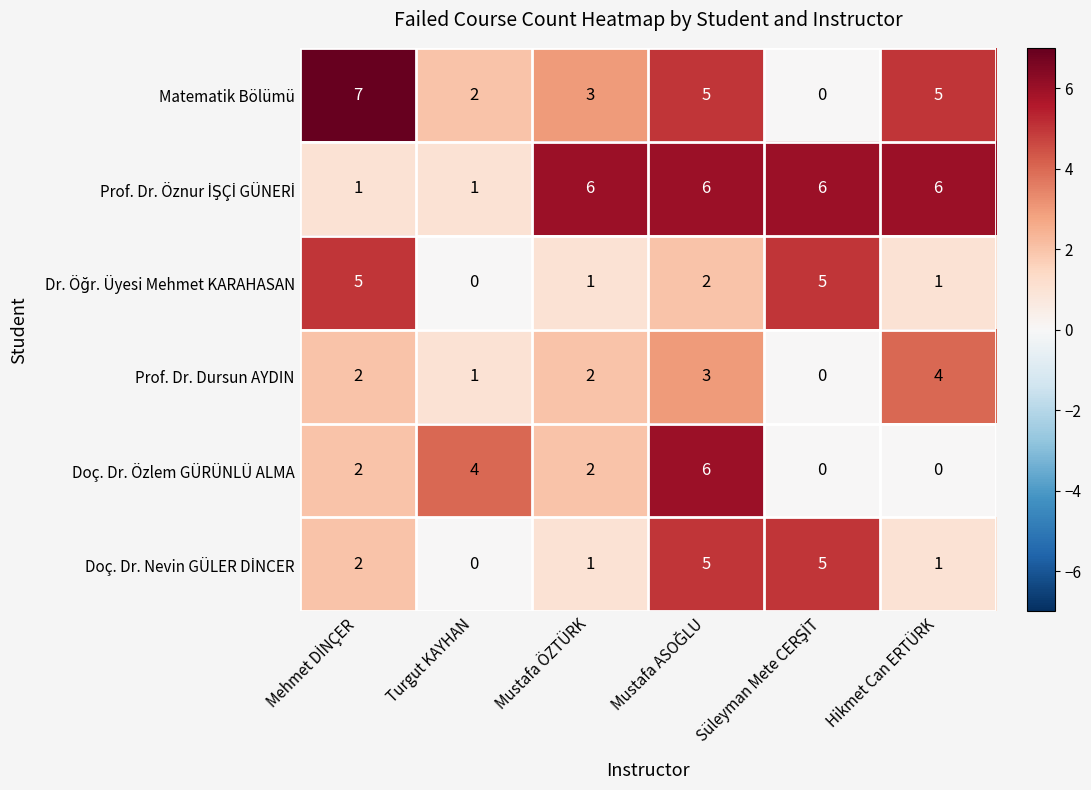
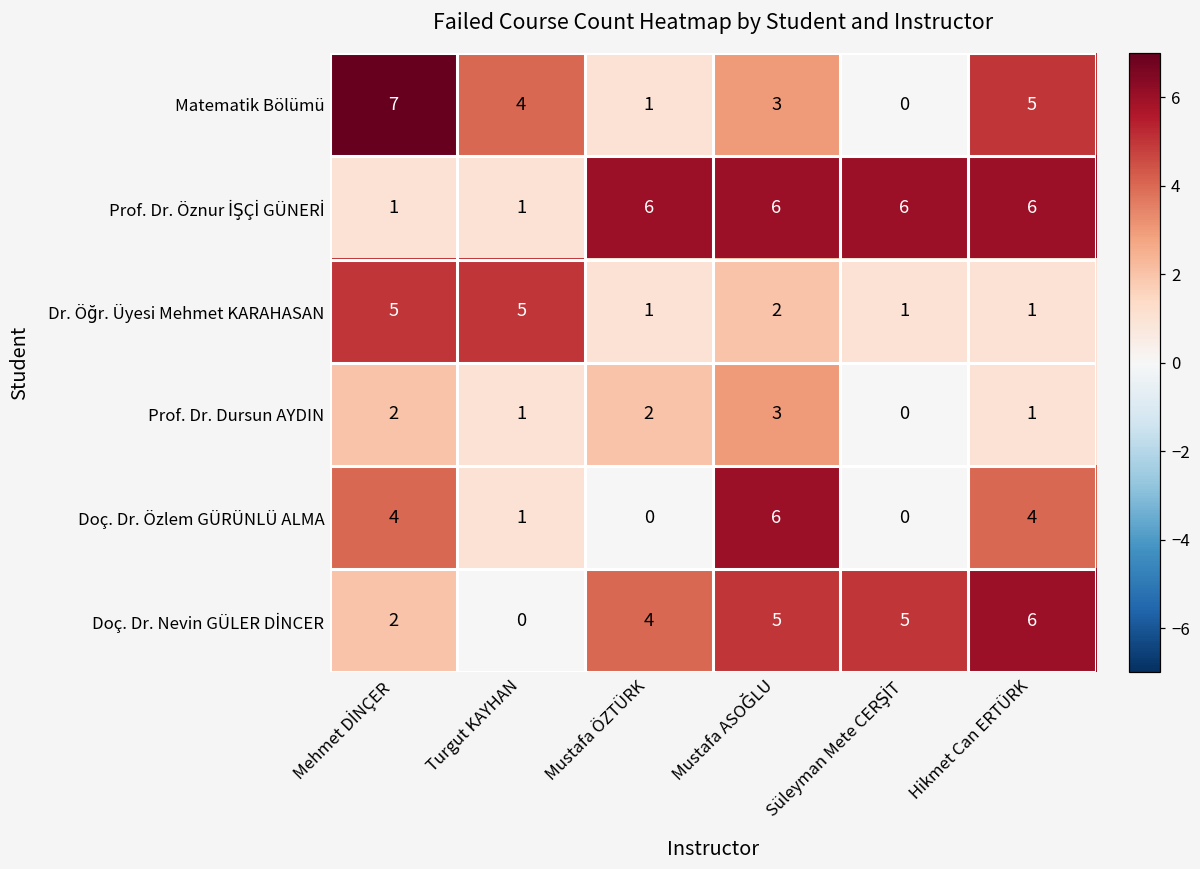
Matematik Bölümü, Turgut KAYHAN: 2 -> 4
Matematik Bölümü, Mustafa ÖZTÜRK: 3 -> 1
Matematik Bölümü, Mustafa ASOĞLU: 5 -> 3
Dr. Öğr. Üyesi Mehmet KARAHASAN, Turgut KAYHAN: 0 -> 5
Dr. Öğr. Üyesi Mehmet KARAHASAN, Süleyman Mete CERŞİT: 5 -> 1
Prof. Dr. Dursun AYDIN, Hikmet Can ERTÜRK: 4 -> 1
Doç. Dr. Özlem GÜRÜNLÜ ALMA, Mehmet DİNÇER: 2 -> 4
Doç. Dr. Özlem GÜRÜNLÜ ALMA, Turgut KAYHAN: 4 -> 1
Doç. Dr. Özlem GÜRÜNLÜ ALMA, Mustafa ÖZTÜRK: 2 -> 0
Doç. Dr. Özlem GÜRÜNLÜ ALMA, Hikmet Can ERTÜRK: 0 -> 4
Doç. Dr. Nevin GÜLER DİNCER, Mustafa ÖZTÜRK: 1 -> 4
Doç. Dr. Nevin GÜLER DİNCER, Hikmet Can ERTÜRK: 1 -> 6
